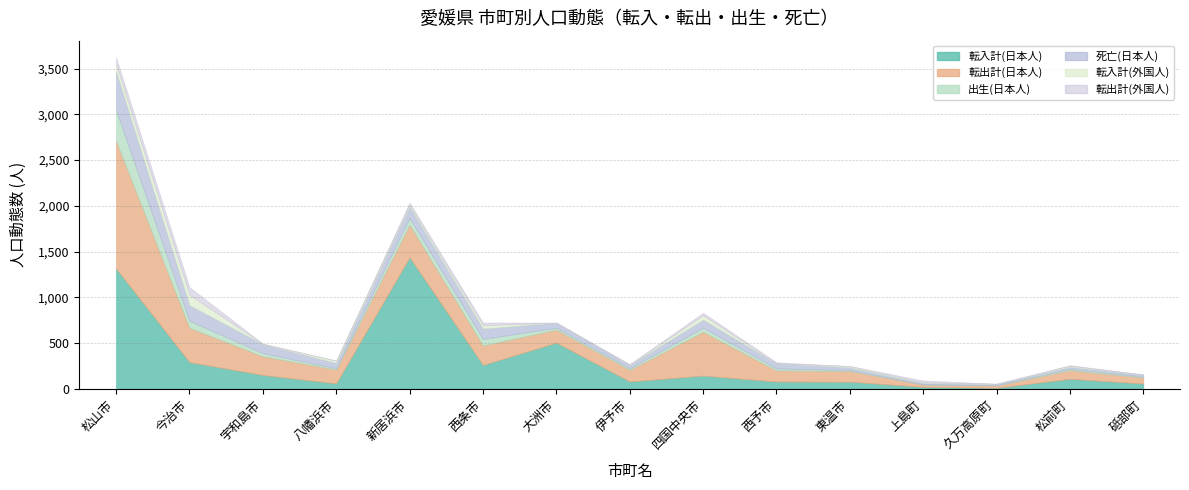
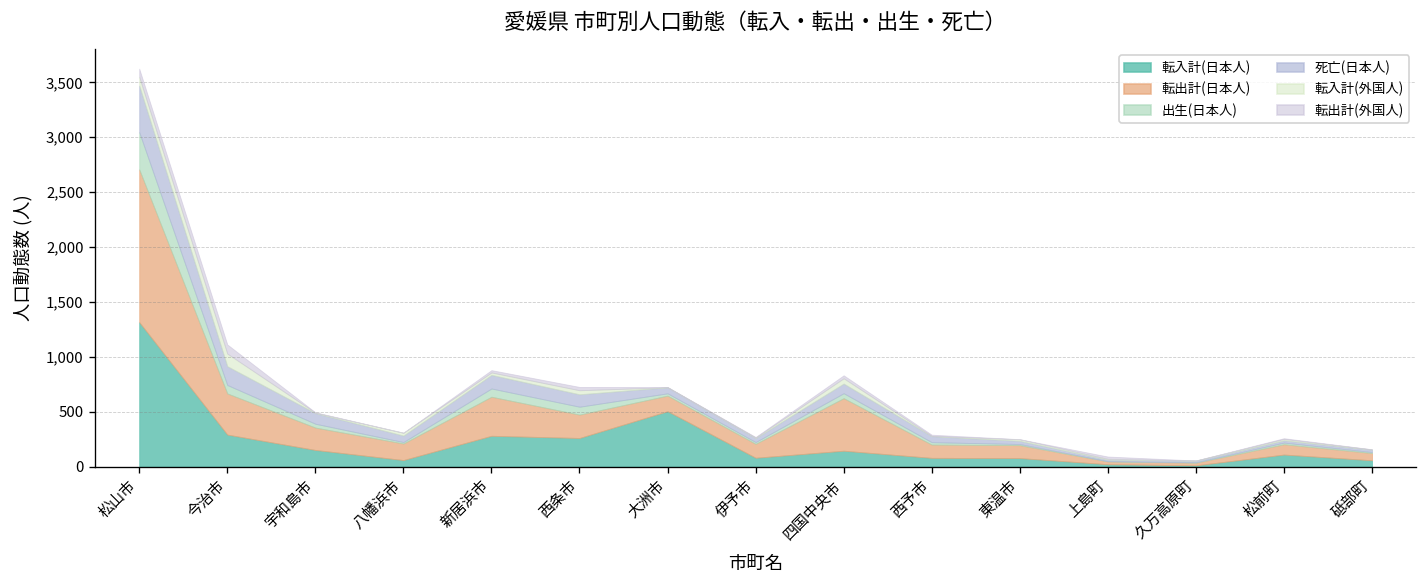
転入計(日本人), 新居浜市: 1,400 -> 300
